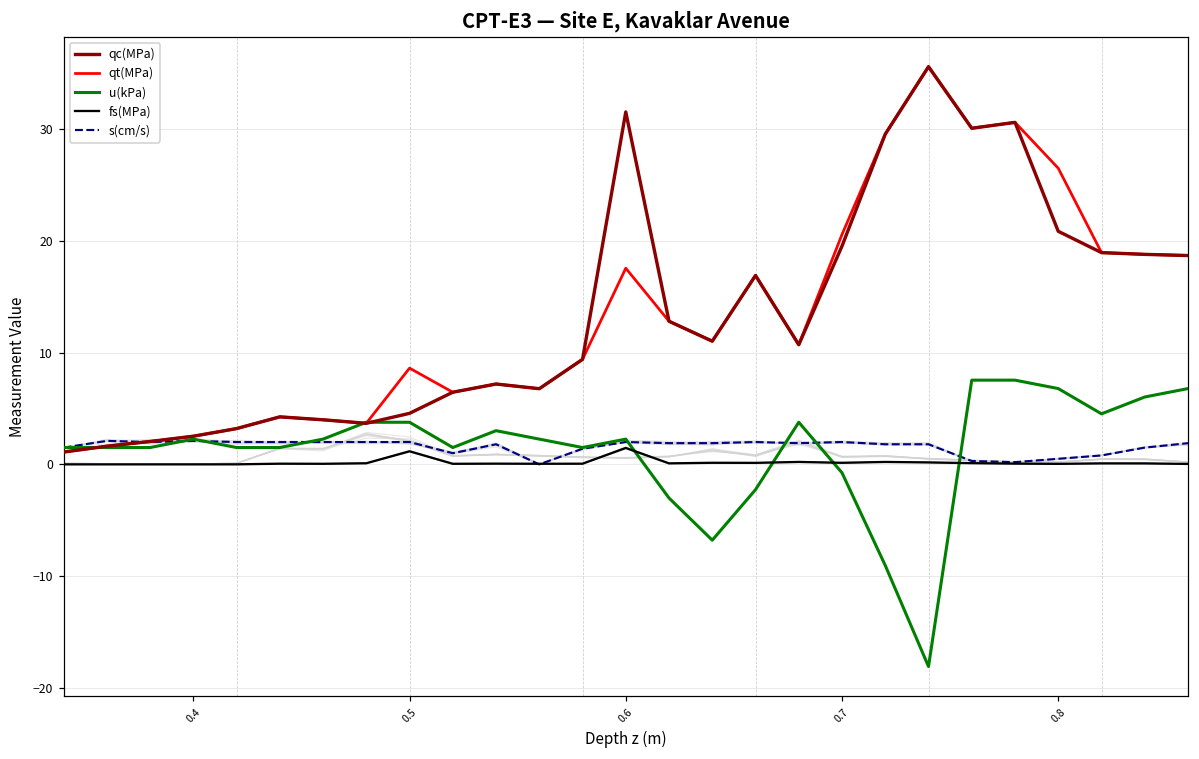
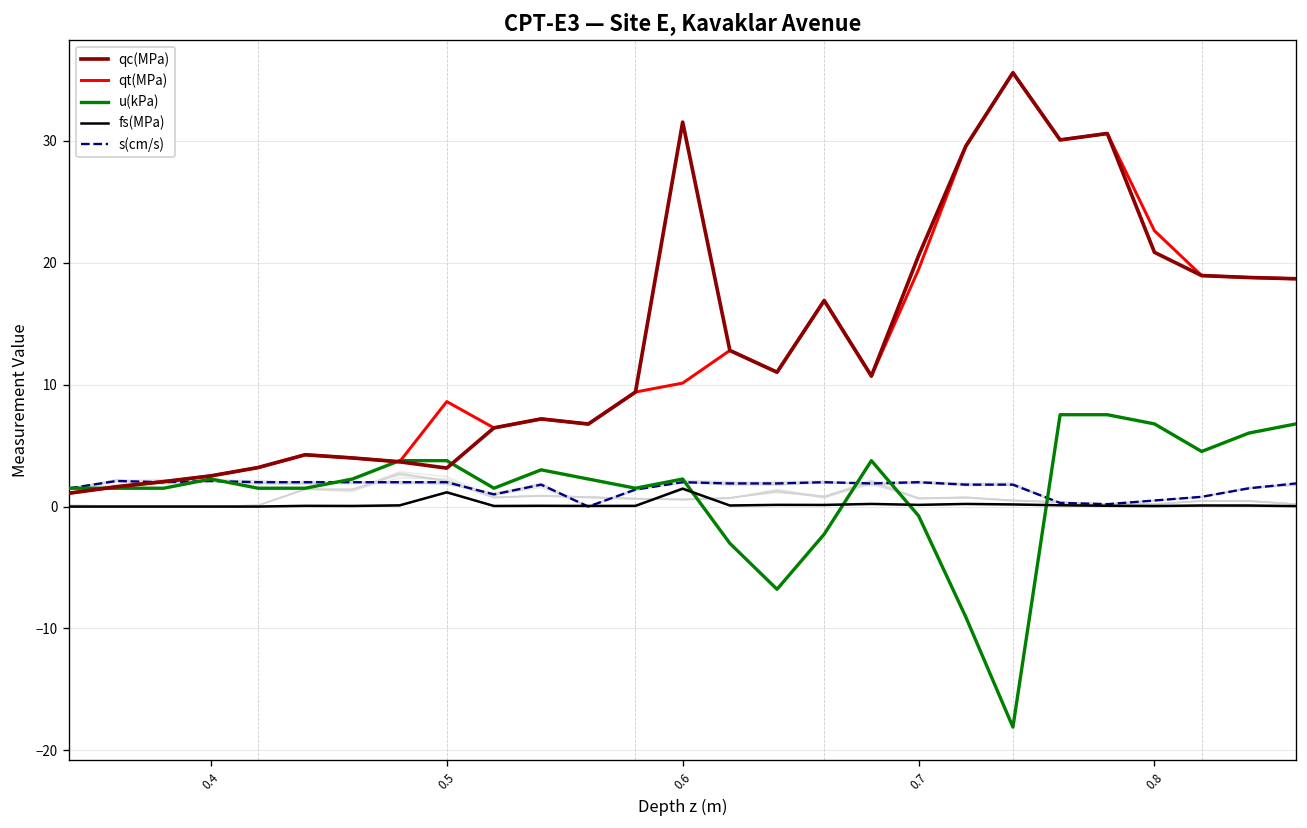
qc(MPa), 0.5: 4.6 -> 3.2
qt(MPa), 0.6: 17.6 -> 10.1
qc(MPa), 0.7: 19.5 -> 20.6
qt(MPa), 0.7: 20.6 -> 19.5
qt(MPa), 0.8: 26.5 -> 22.6
